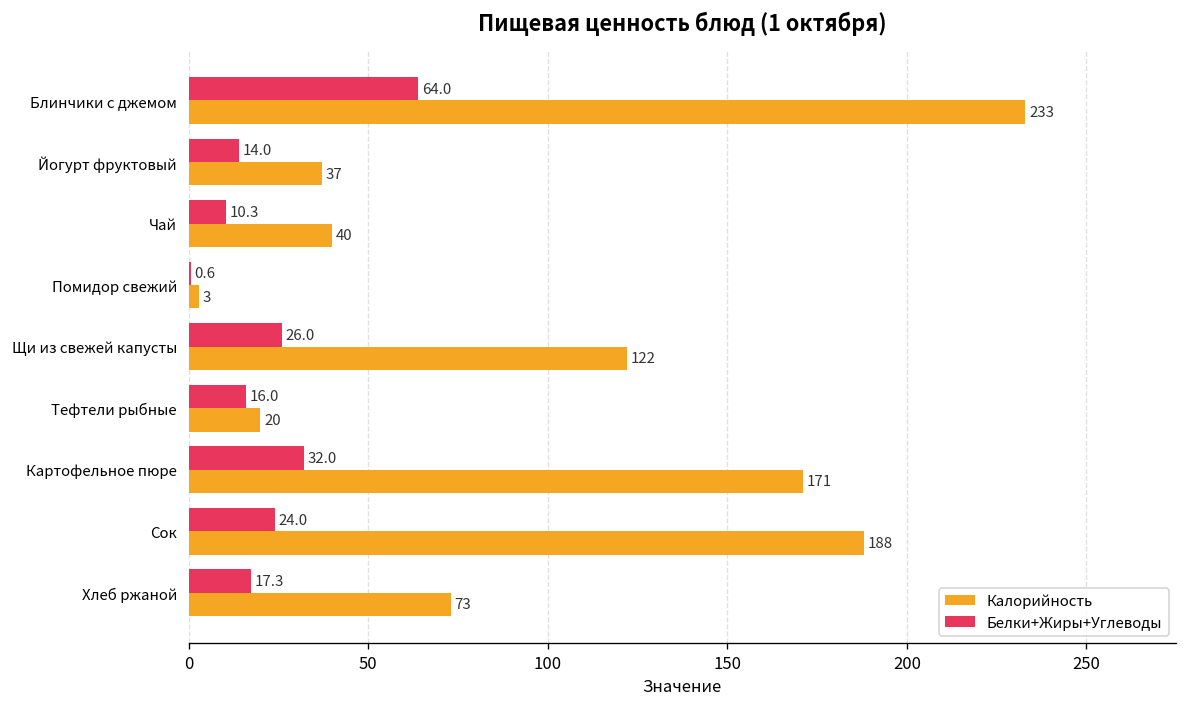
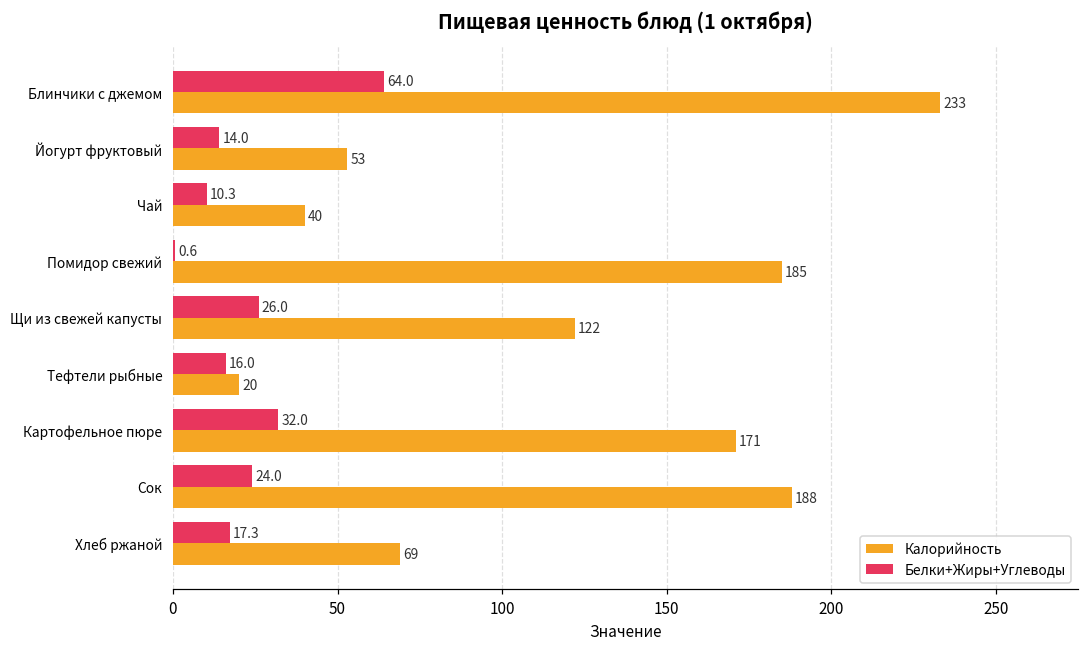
Калорийность, Йогурт фруктовый: 37 -> 53
Калорийность, Помидор свежий: 3 -> 185
Калорийность, Хлеб ржаной: 73 -> 69
